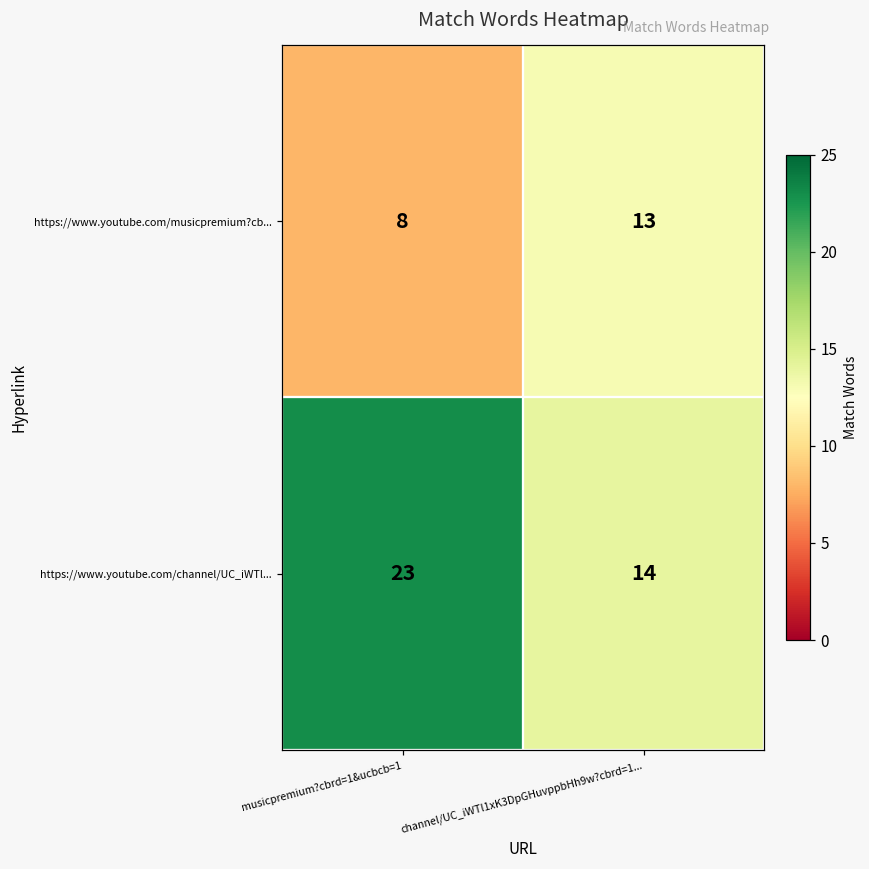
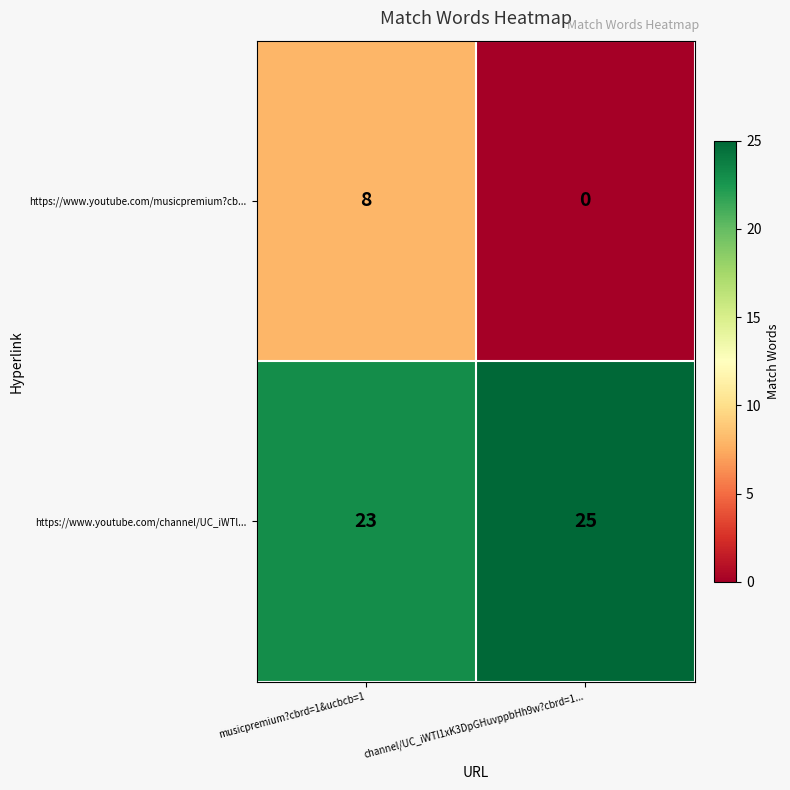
https://www.youtube.com/musicpremium?cb..., channel/UC_iWTl1xK3DpGHuvppbHh9w?cbrd=1...: 13 -> 0
https://www.youtube.com/channel/UC_iWTl..., channel/UC_iWTl1xK3DpGHuvppbHh9w?cbrd=1...: 14 -> 25
